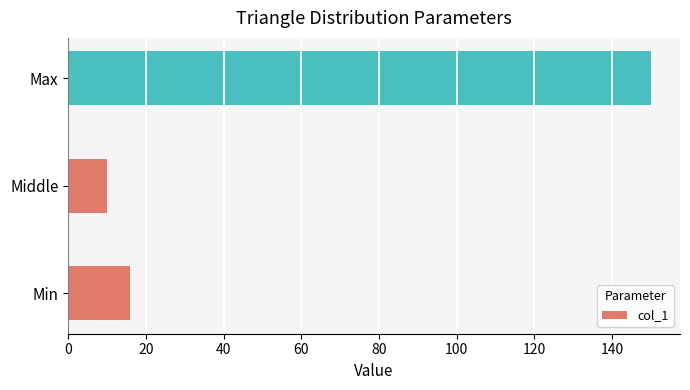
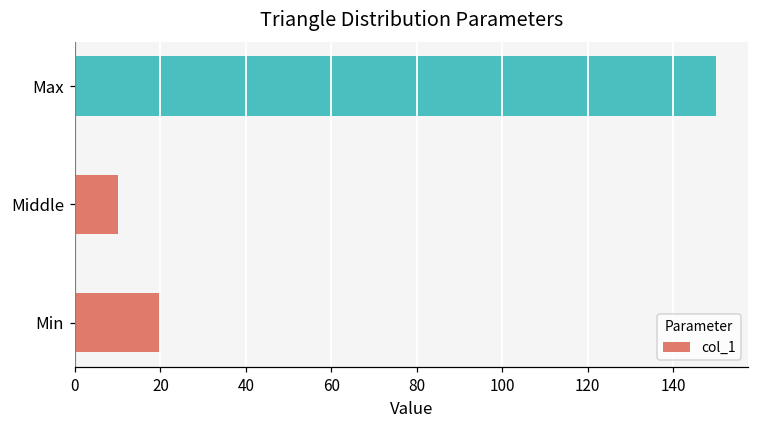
Min: 16 -> 20
